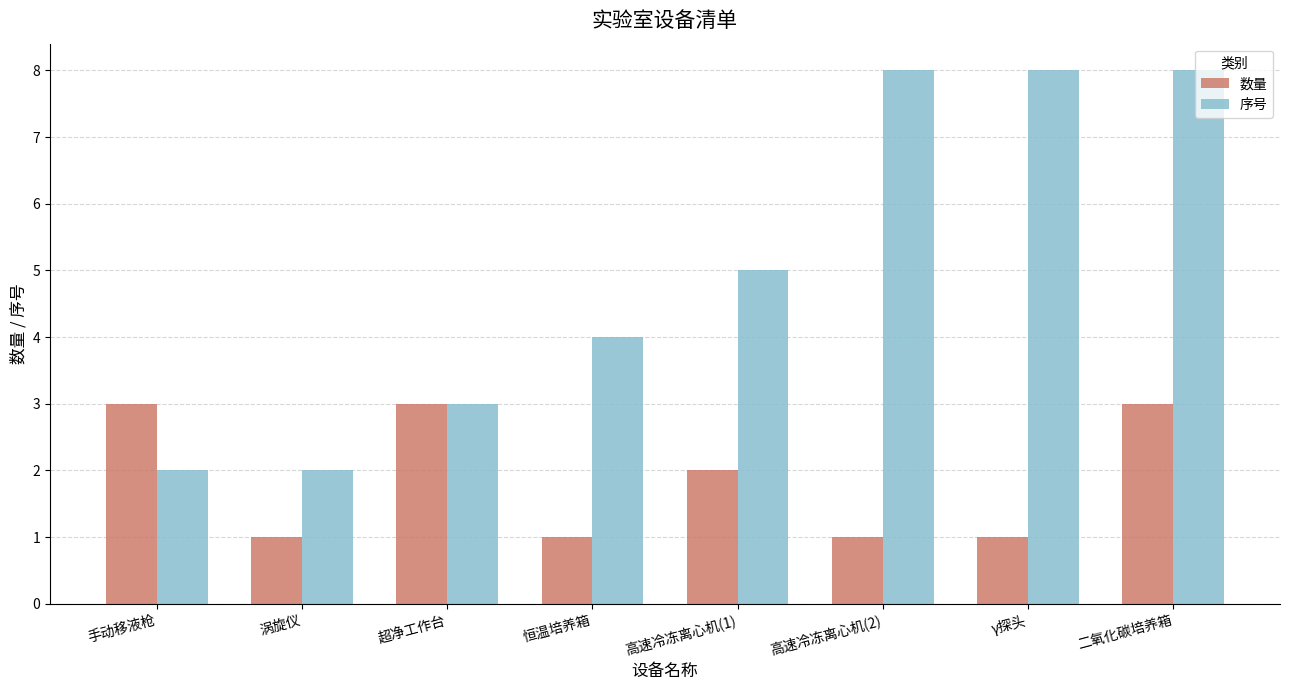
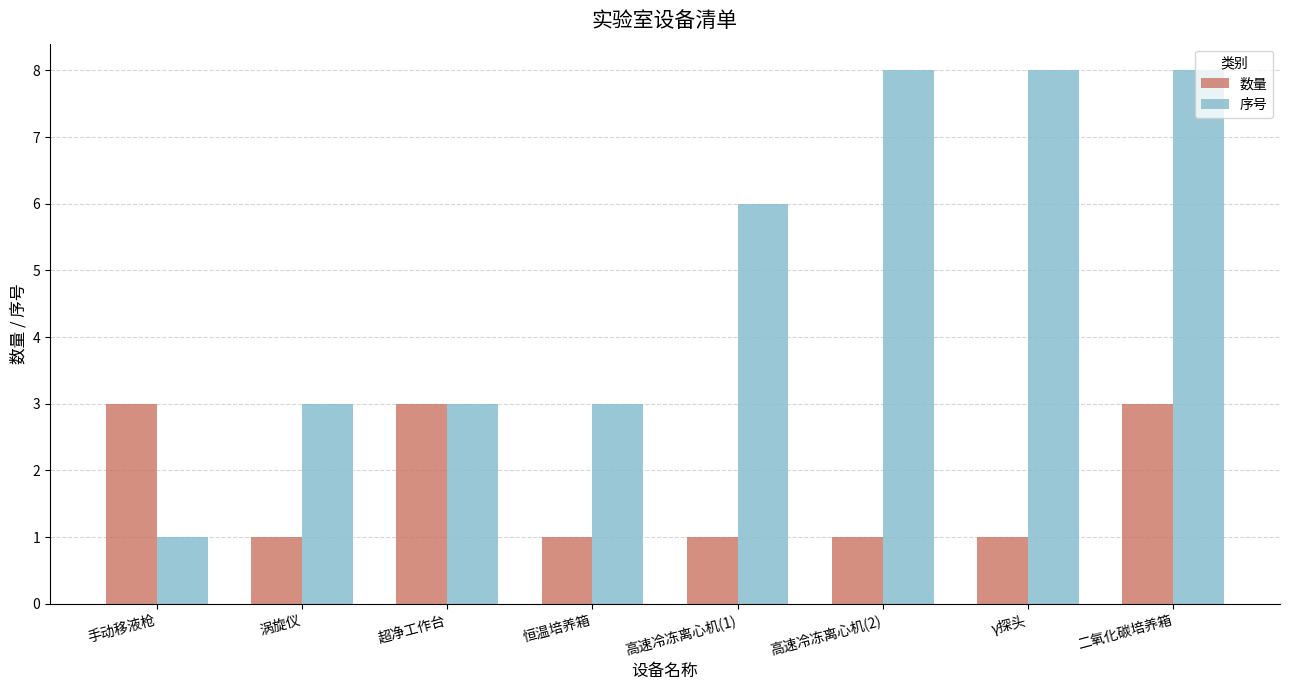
序号, 手动移液枪: 2 -> 1
序号, 涡旋仪: 2 -> 3
序号, 恒温培养箱: 4 -> 3
数量, 高速冷冻离心机(1): 2 -> 1
序号, 高速冷冻离心机(1): 5 -> 6
